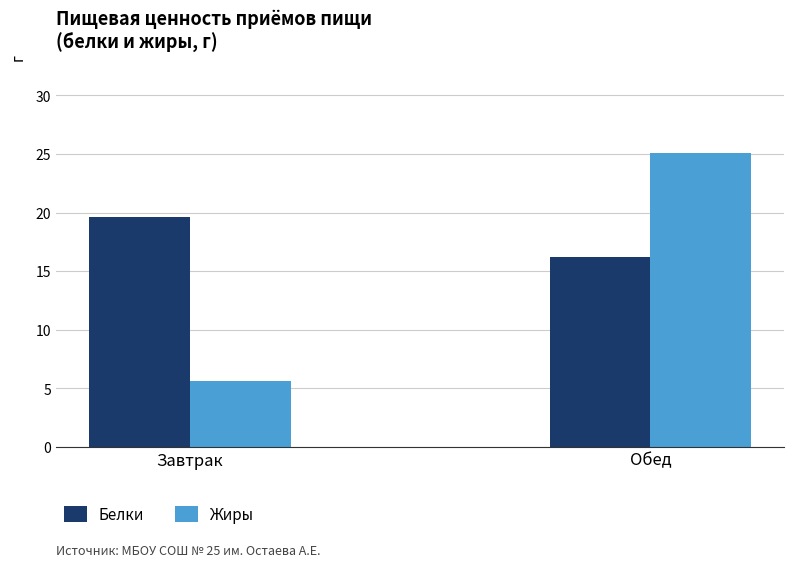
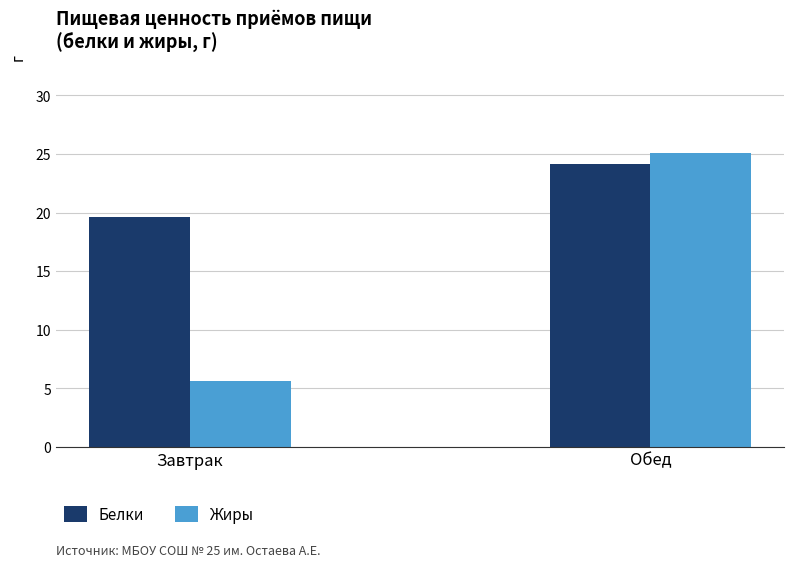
Белки, Обед: 16.2 -> 24.1
